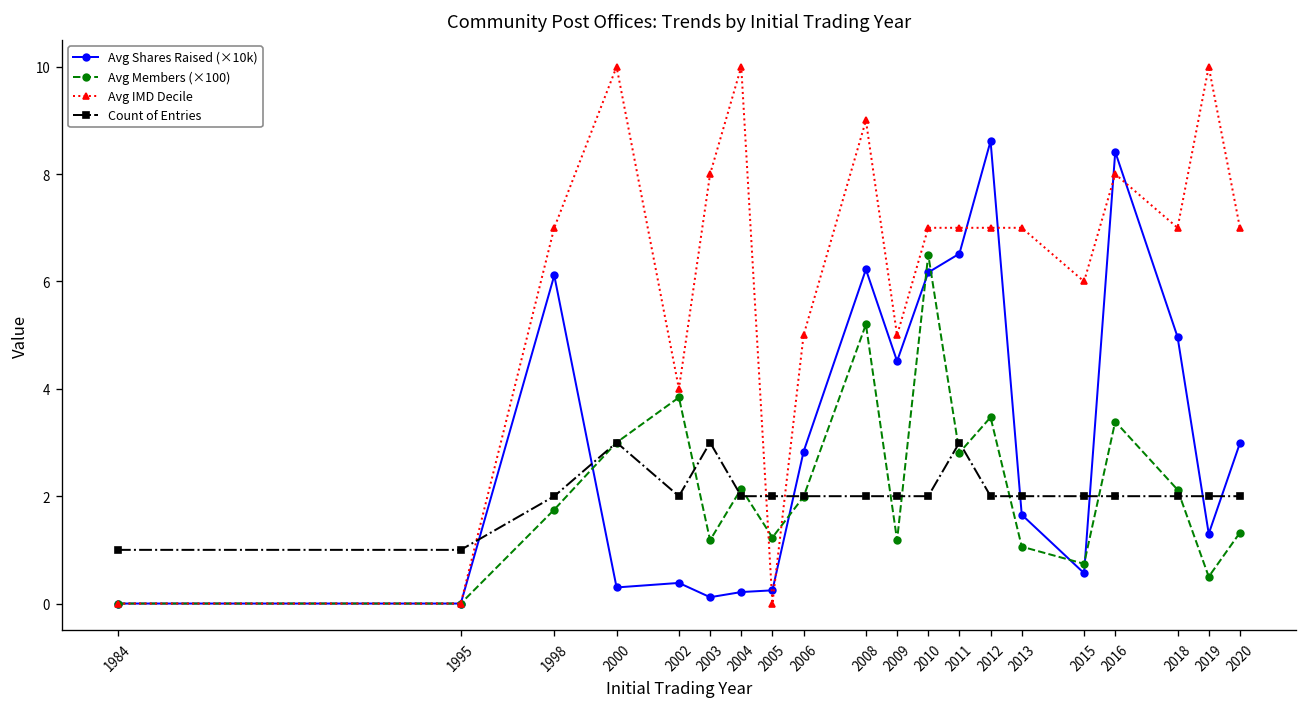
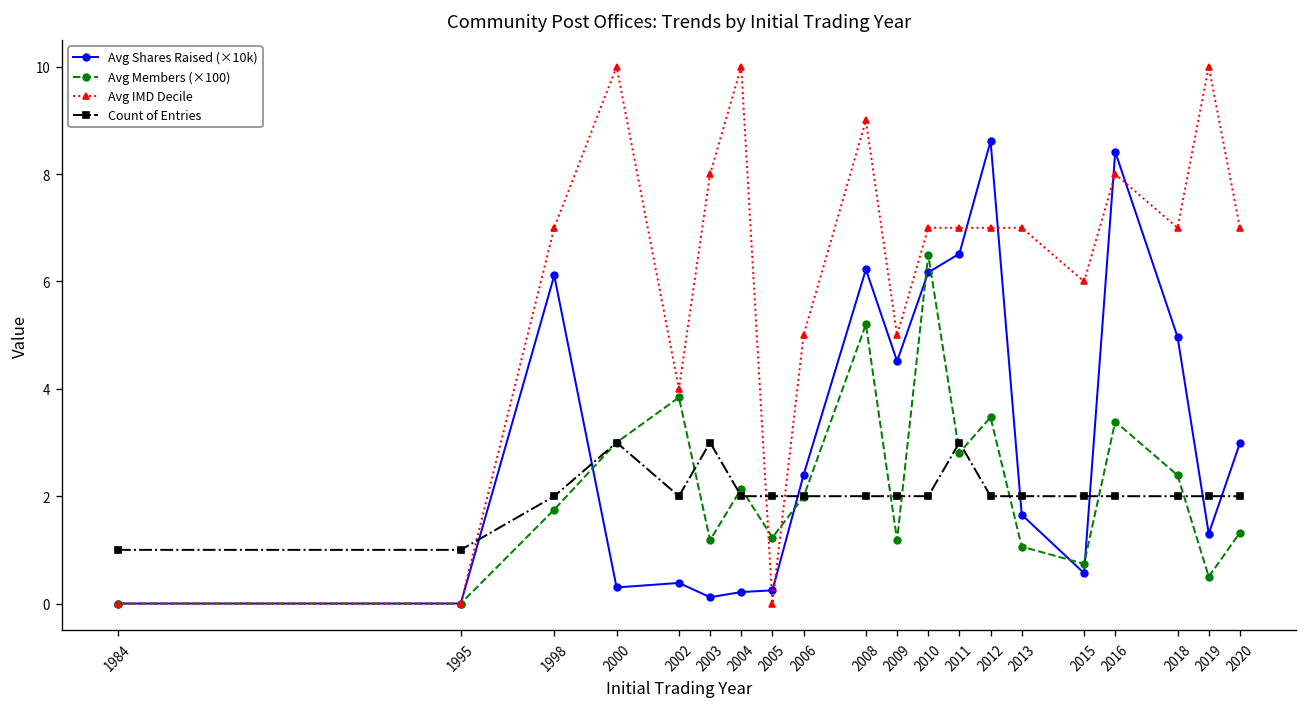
Avg Shares Raised (×10k), 2006: 2.8 -> 2.4
Avg Members (×100), 2018: 2.1 -> 2.4
